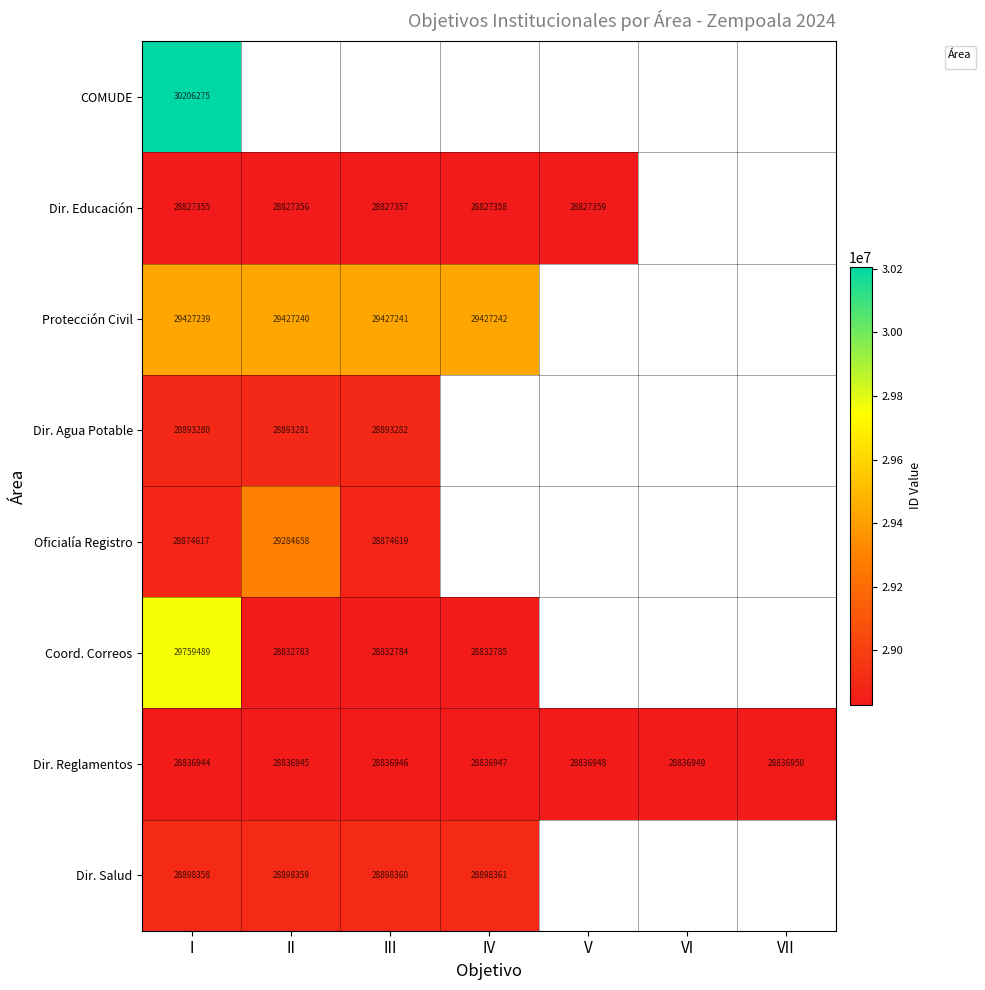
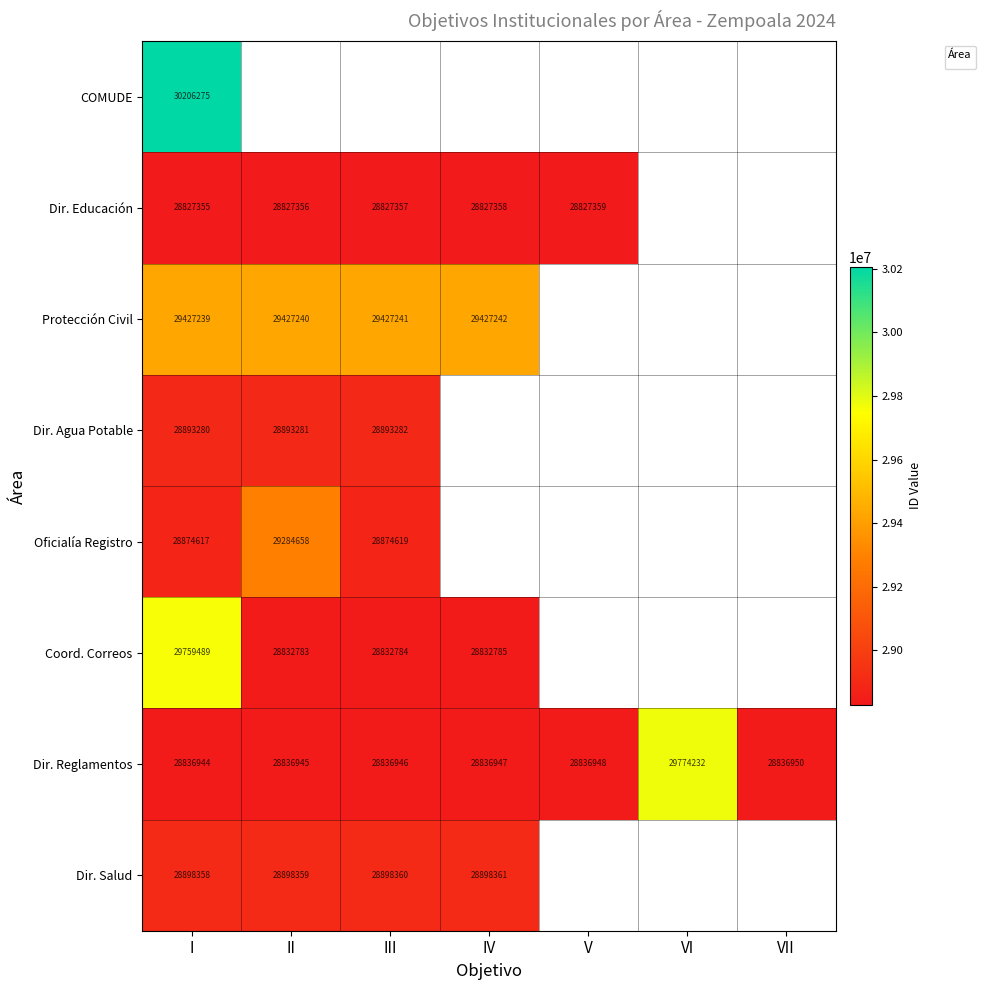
Dir. Reglamentos, VI: 28836949 -> 29774232
